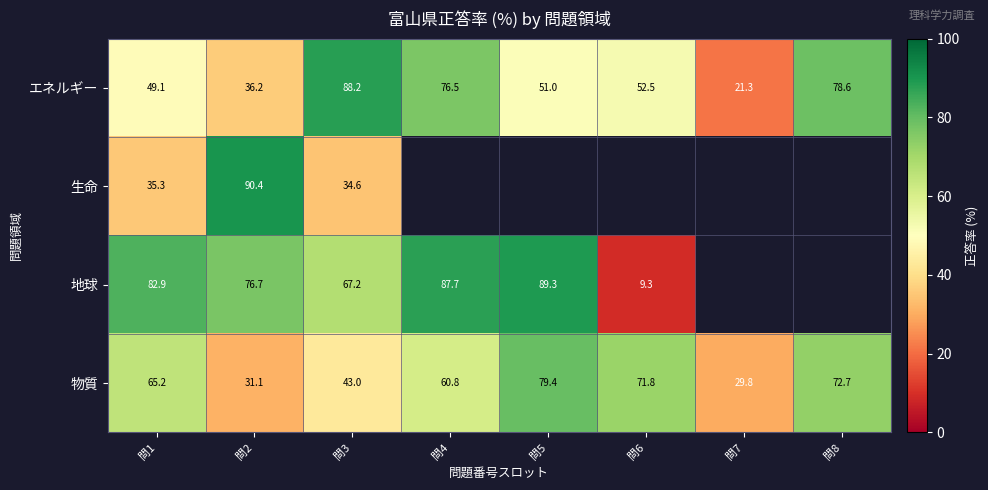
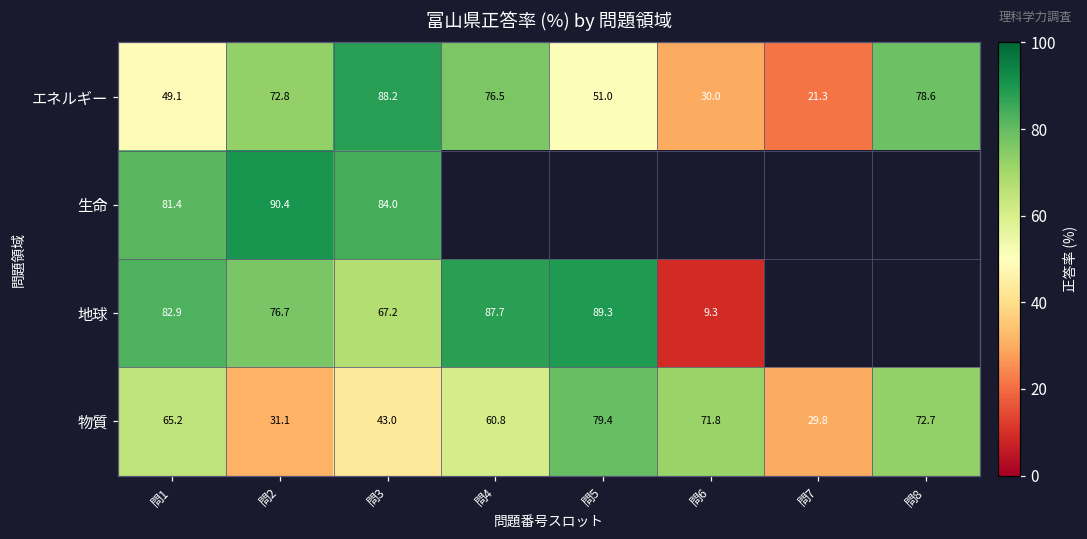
エネルギー, 問2: 36.2 -> 72.8
エネルギー, 問6: 52.5 -> 30.0
生命, 問1: 35.3 -> 81.4
生命, 問3: 34.6 -> 84.0
